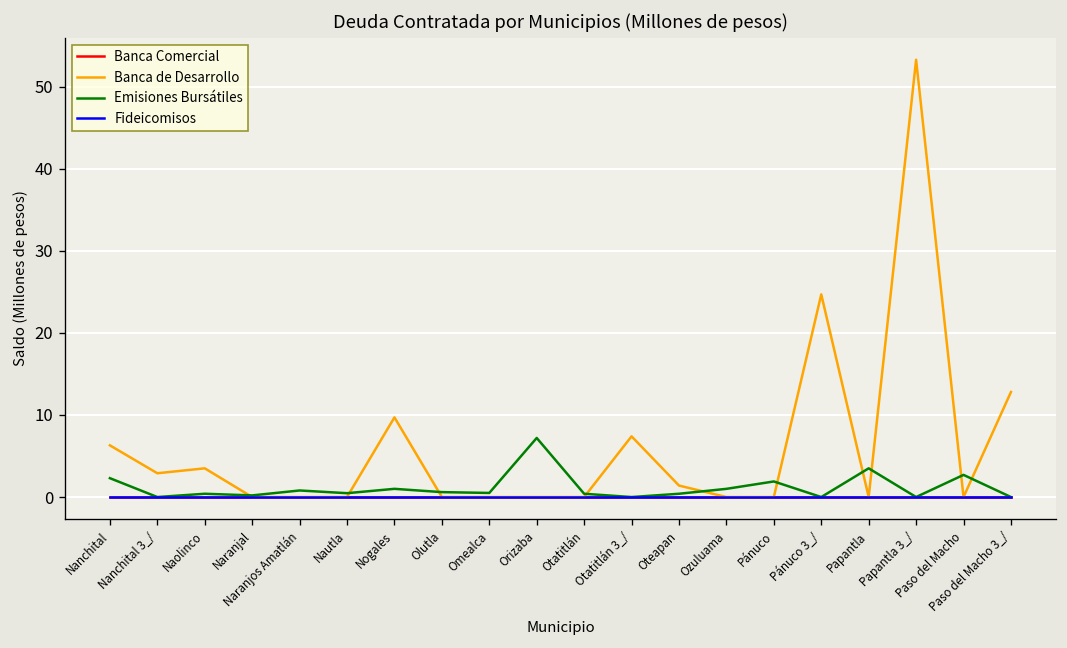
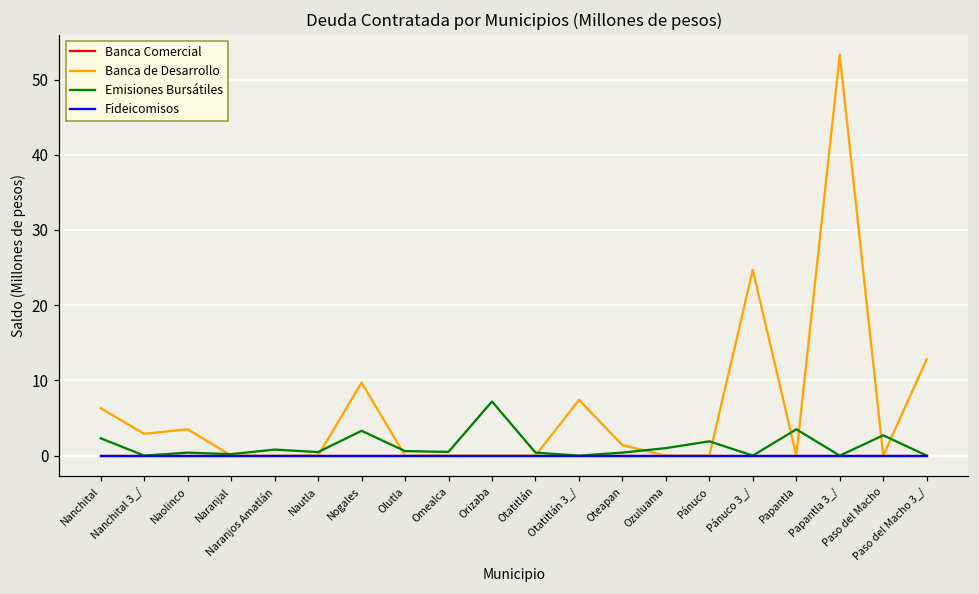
Emisiones Bursátiles, Nogales: 1 -> 3
